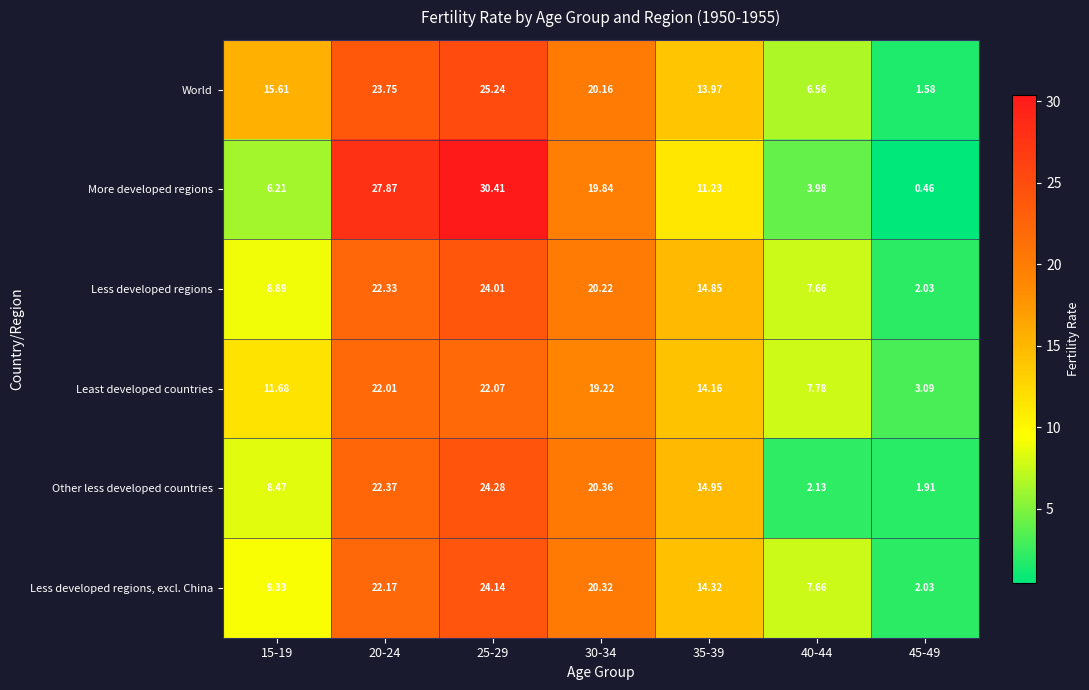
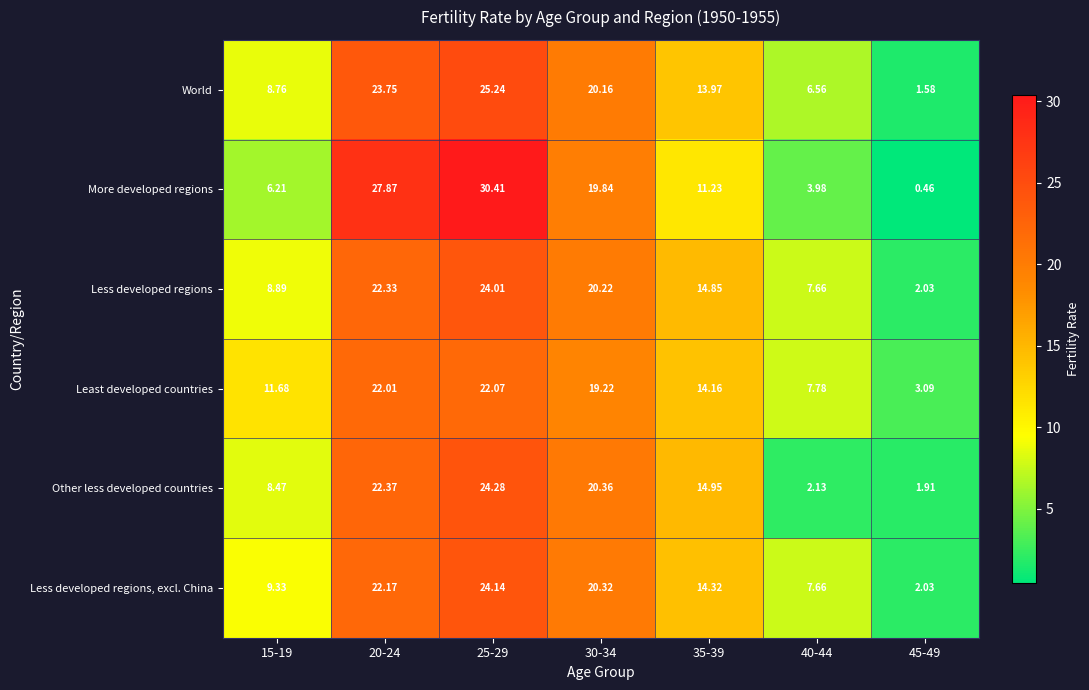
World, 15-19: 15.61 -> 8.76
